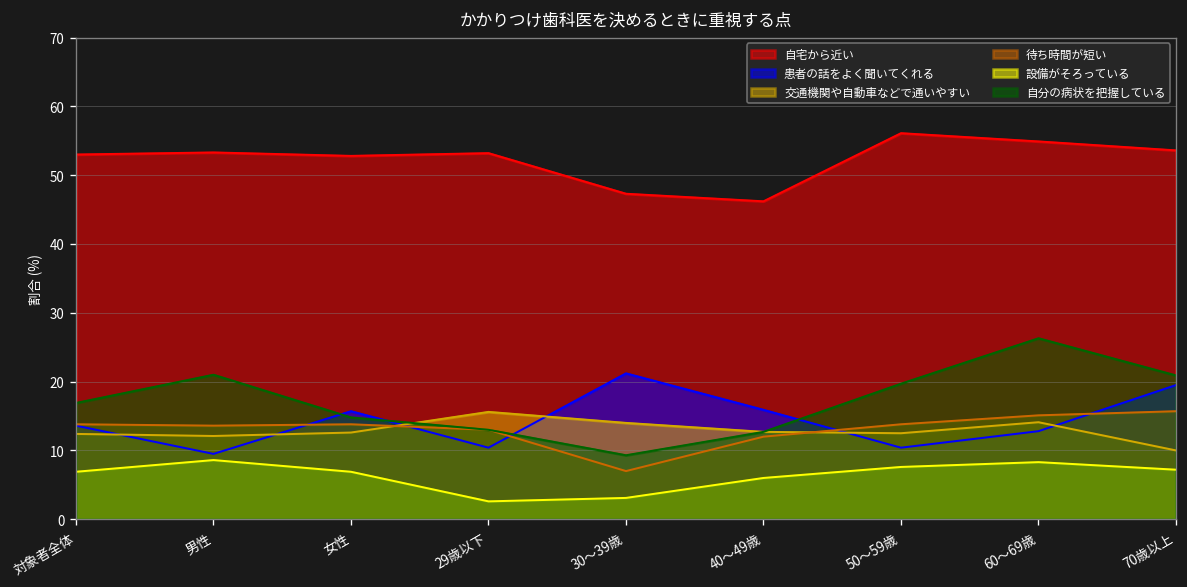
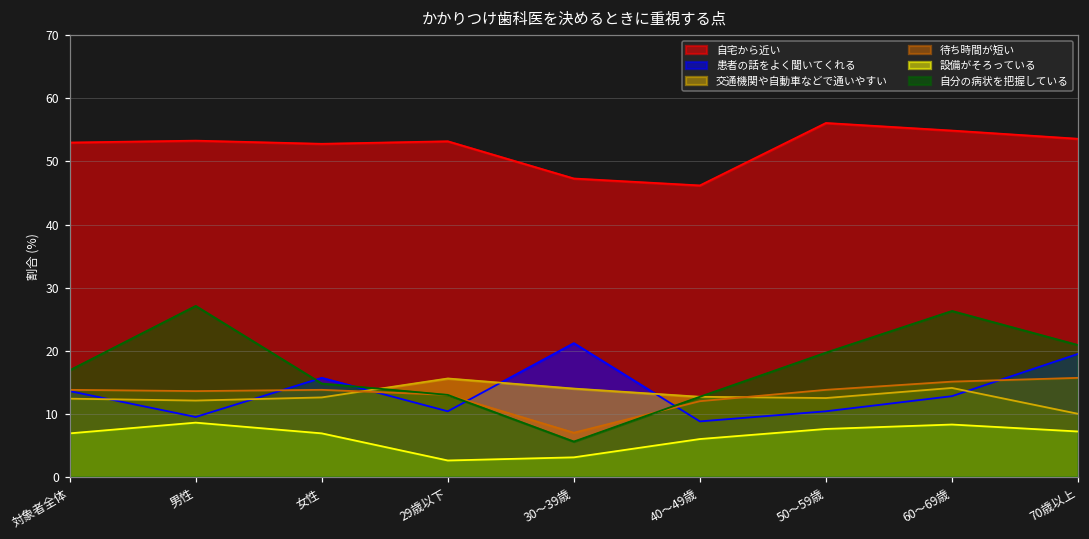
自分の病状を把握している, 男性: 21 -> 27
自分の病状を把握している, 30～39歳: 9 -> 6
患者の話をよく聞いてくれる, 40～49歳: 16 -> 9
